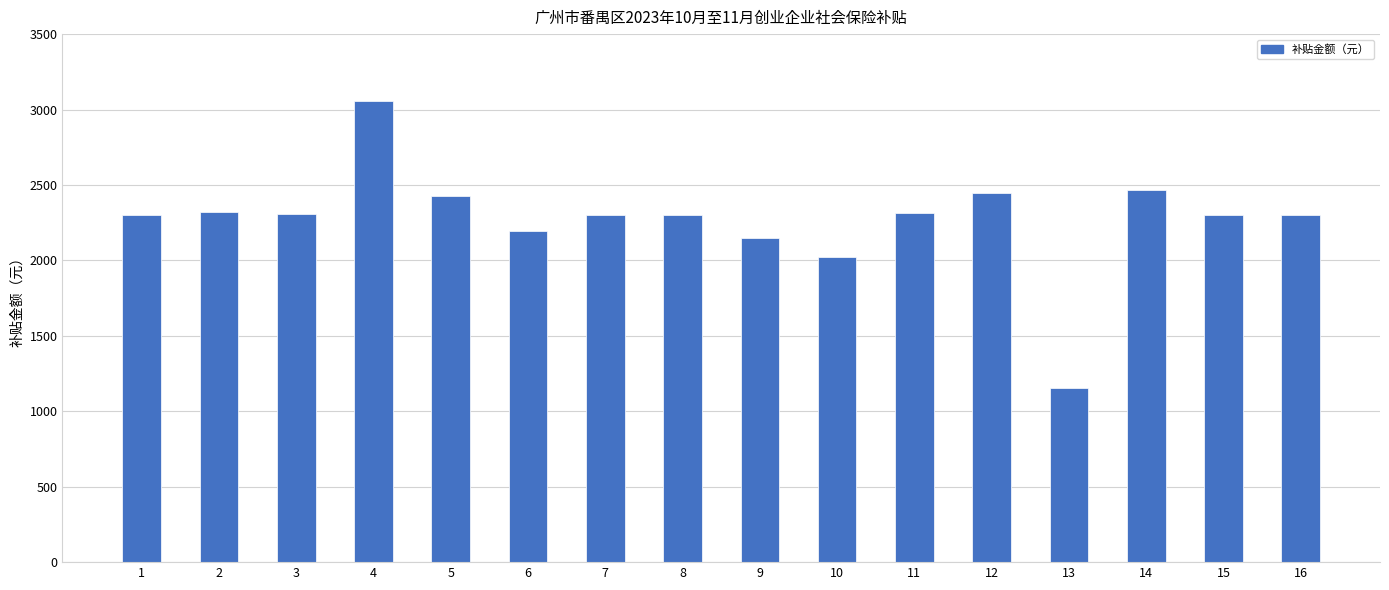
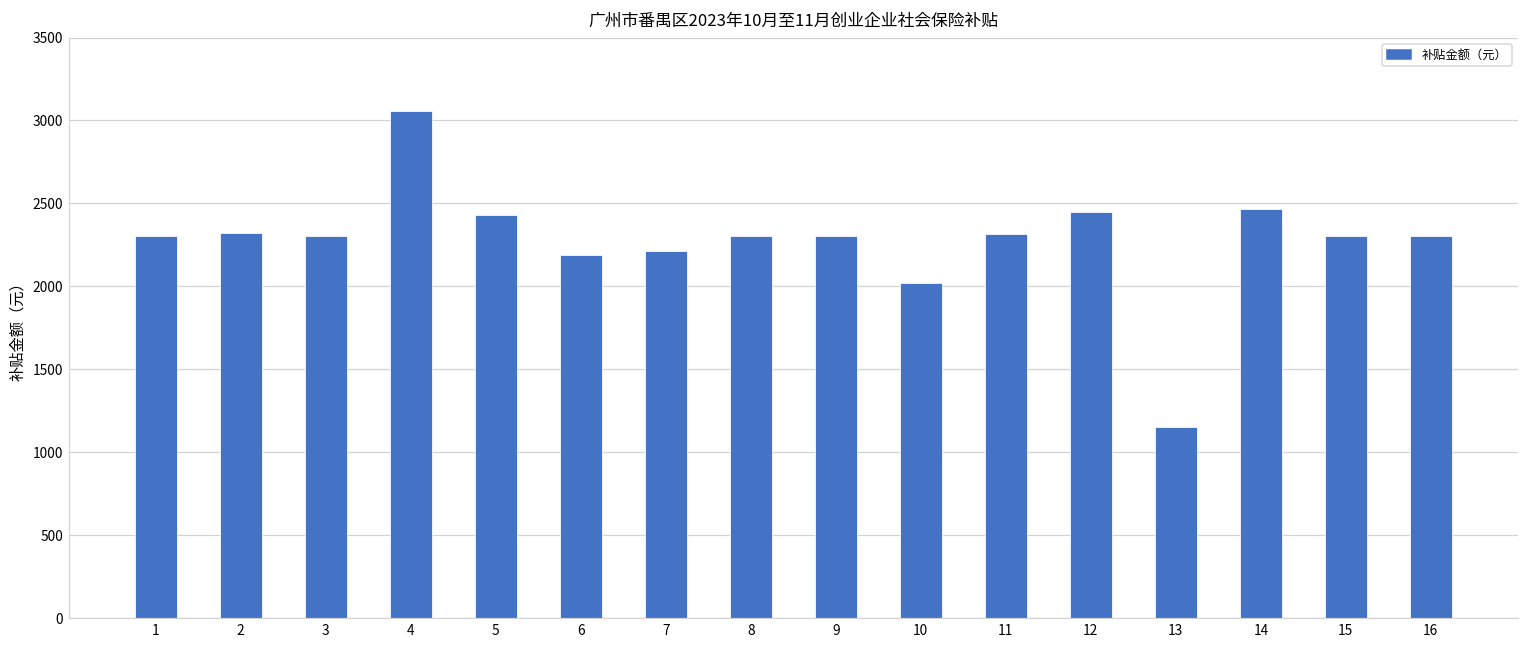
7: 2300 -> 2220
9: 2150 -> 2300
